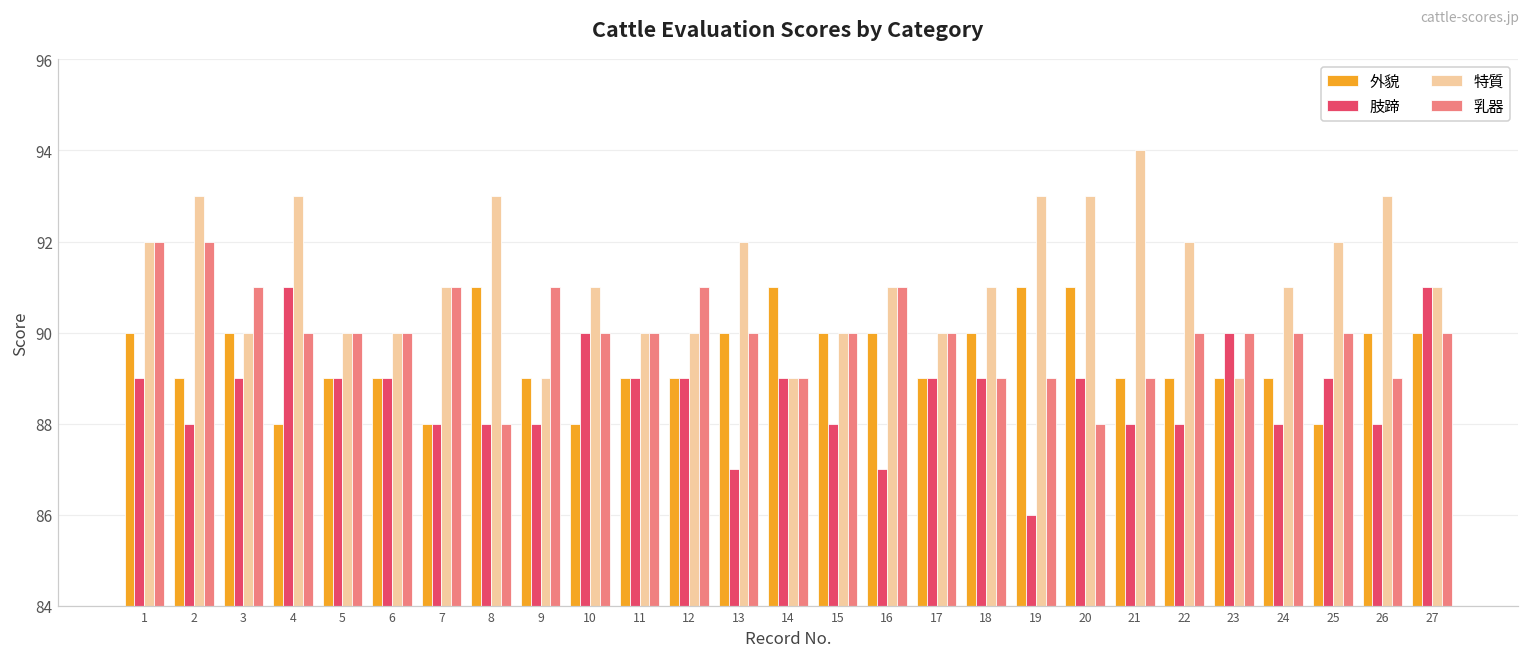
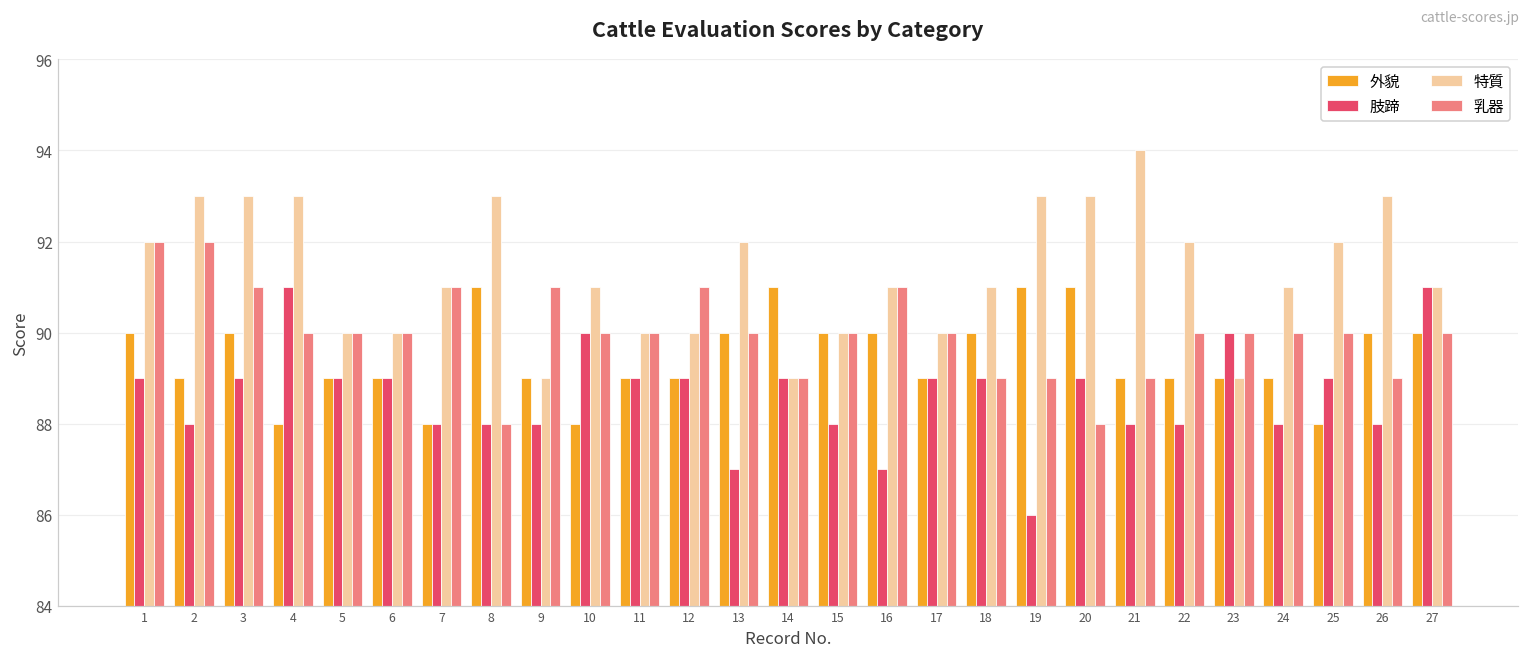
特質, 3: 90 -> 93
